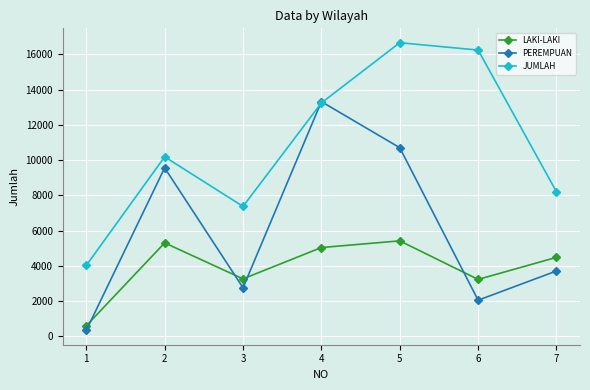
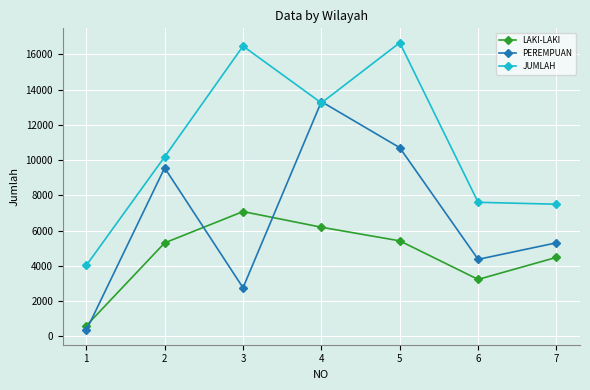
LAKI-LAKI, 3: 3300 -> 7100
JUMLAH, 3: 7400 -> 16500
LAKI-LAKI, 4: 5000 -> 6200
PEREMPUAN, 6: 2100 -> 4400
JUMLAH, 6: 16200 -> 7600
PEREMPUAN, 7: 3700 -> 5300
JUMLAH, 7: 8200 -> 7500
